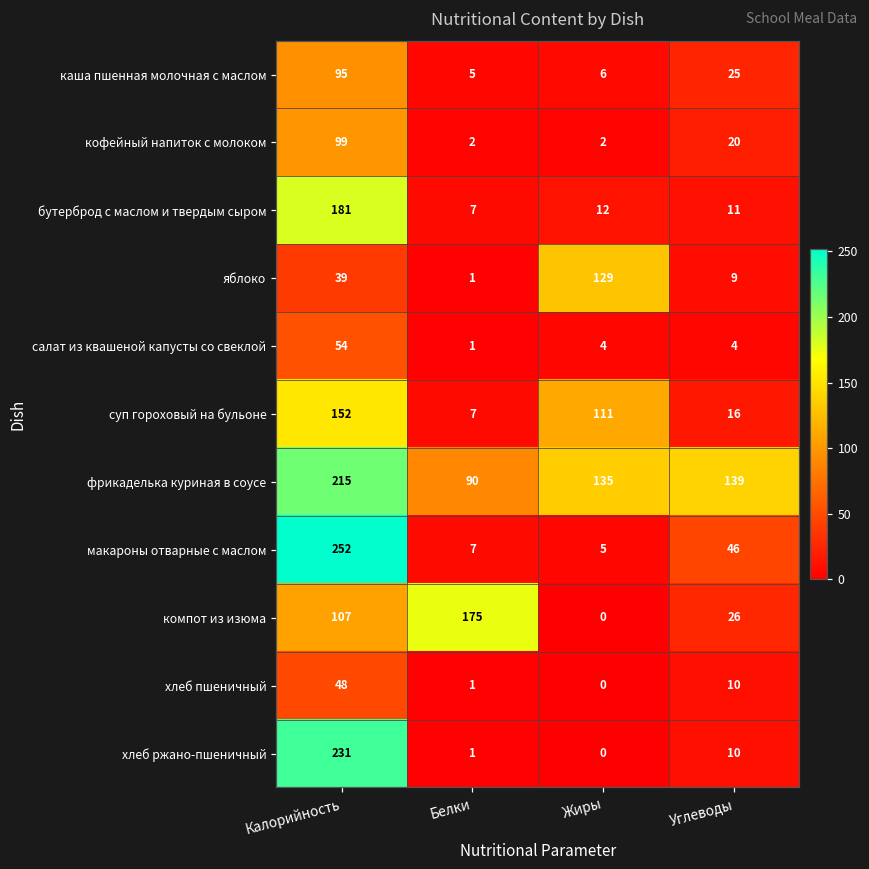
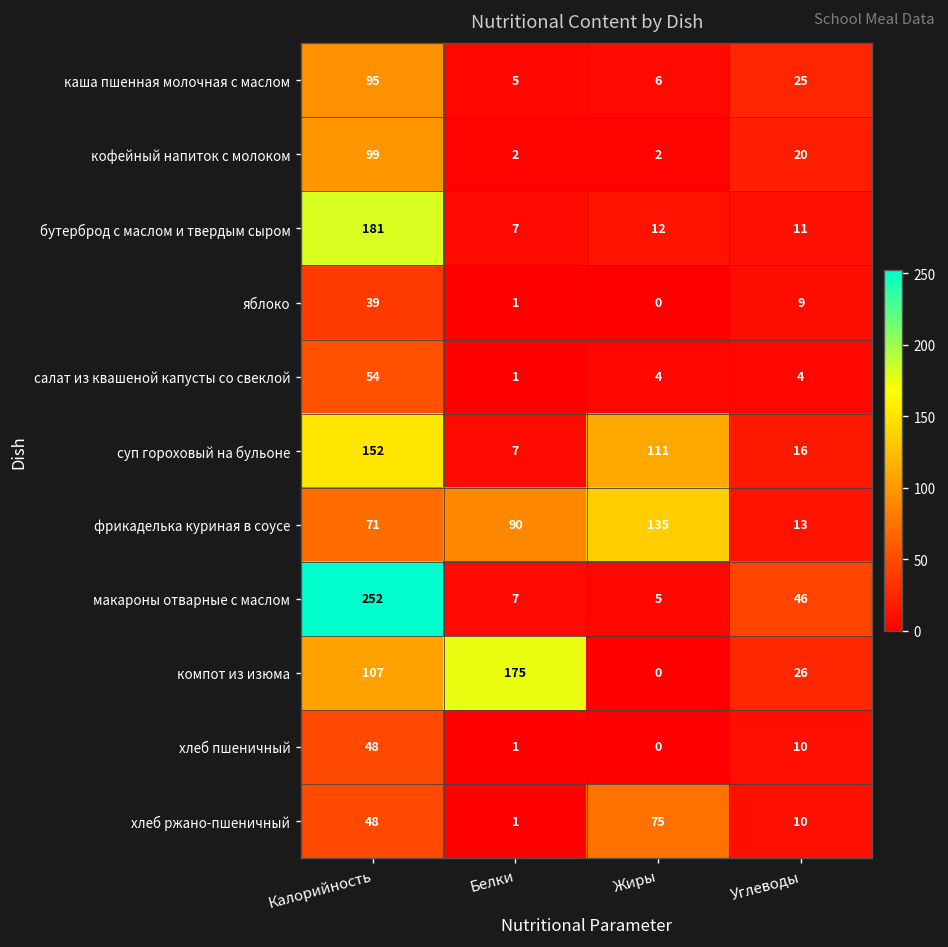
яблоко, Жиры: 129 -> 0
фрикаделька куриная в соусе, Калорийность: 215 -> 71
фрикаделька куриная в соусе, Углеводы: 139 -> 13
хлеб ржано-пшеничный, Калорийность: 231 -> 48
хлеб ржано-пшеничный, Жиры: 0 -> 75
